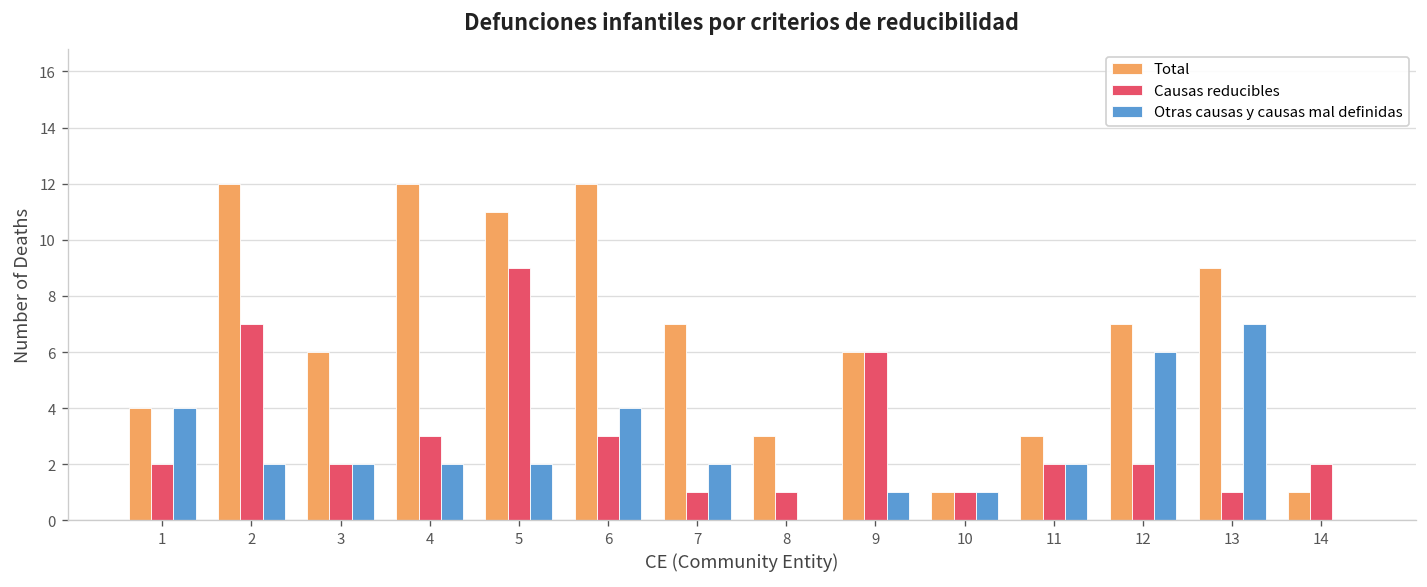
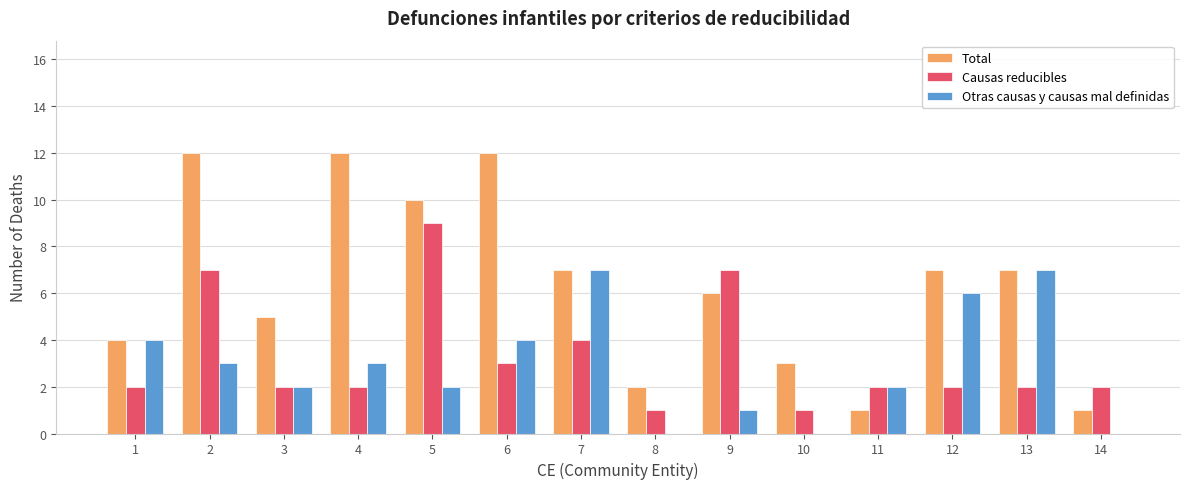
Otras causas y causas mal definidas, 2: 2 -> 3
Total, 3: 6 -> 5
Causas reducibles, 4: 3 -> 2
Otras causas y causas mal definidas, 4: 2 -> 3
Total, 5: 11 -> 10
Causas reducibles, 7: 1 -> 4
Otras causas y causas mal definidas, 7: 2 -> 7
Total, 8: 3 -> 2
Causas reducibles, 9: 6 -> 7
Total, 10: 1 -> 3
Otras causas y causas mal definidas, 10: 1 -> 0
Total, 11: 3 -> 1
Total, 13: 9 -> 7
Causas reducibles, 13: 1 -> 2
